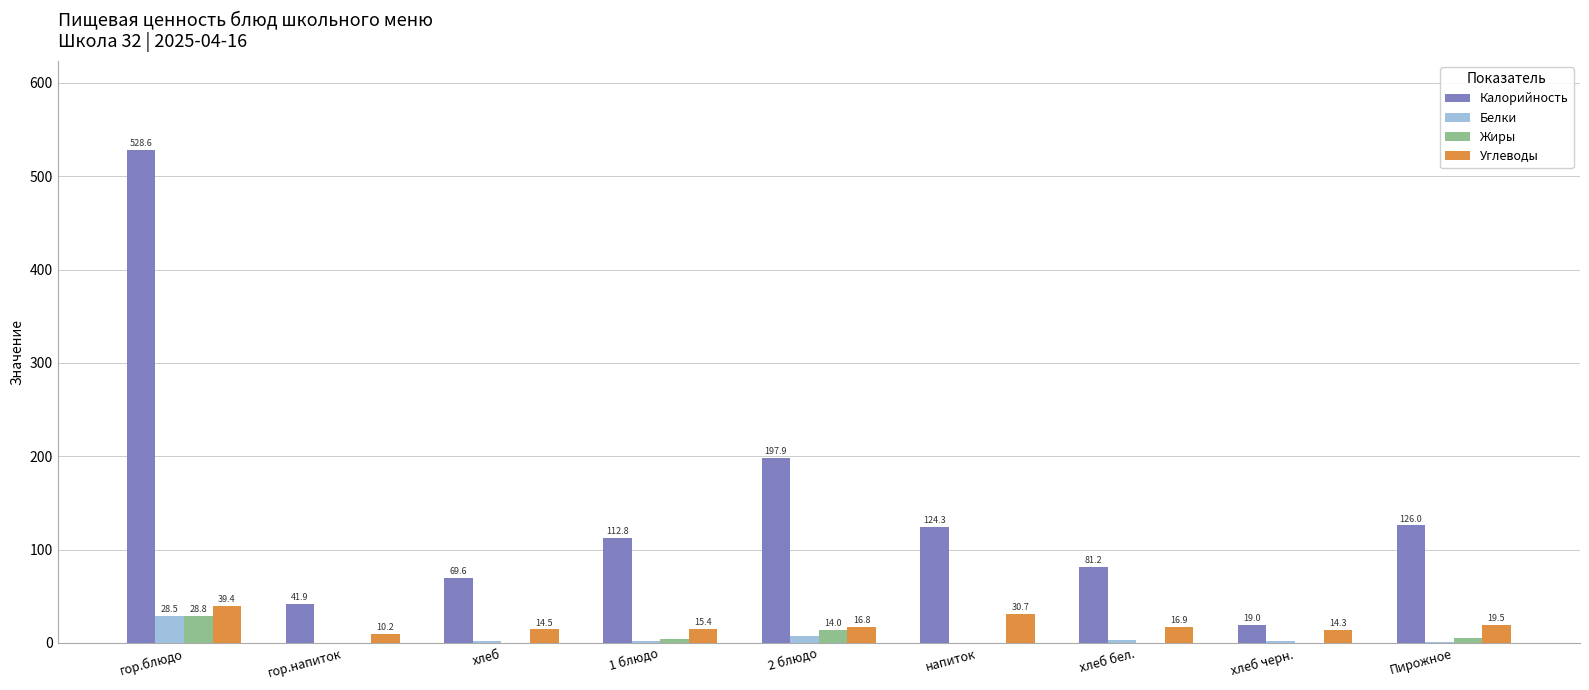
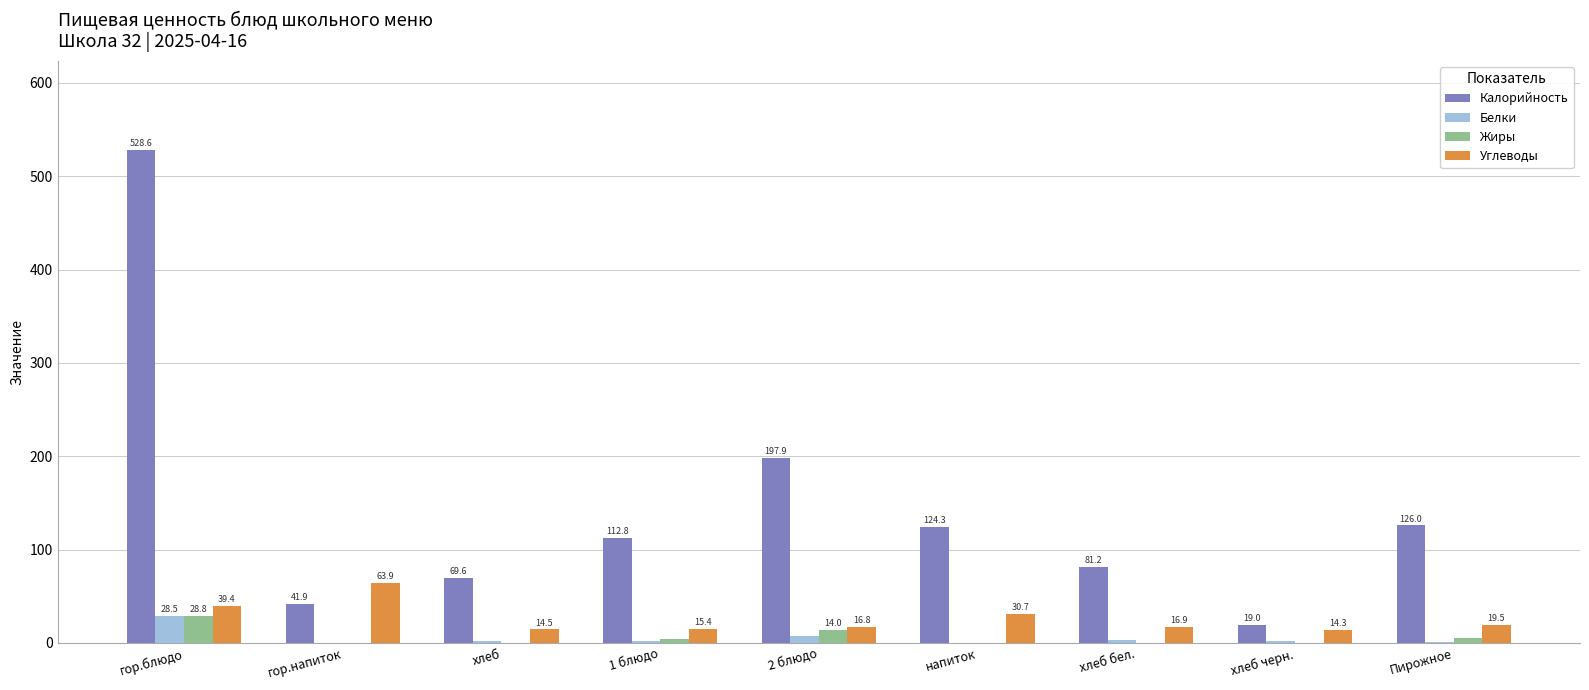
Углеводы, гор.напиток: 10.2 -> 63.9
